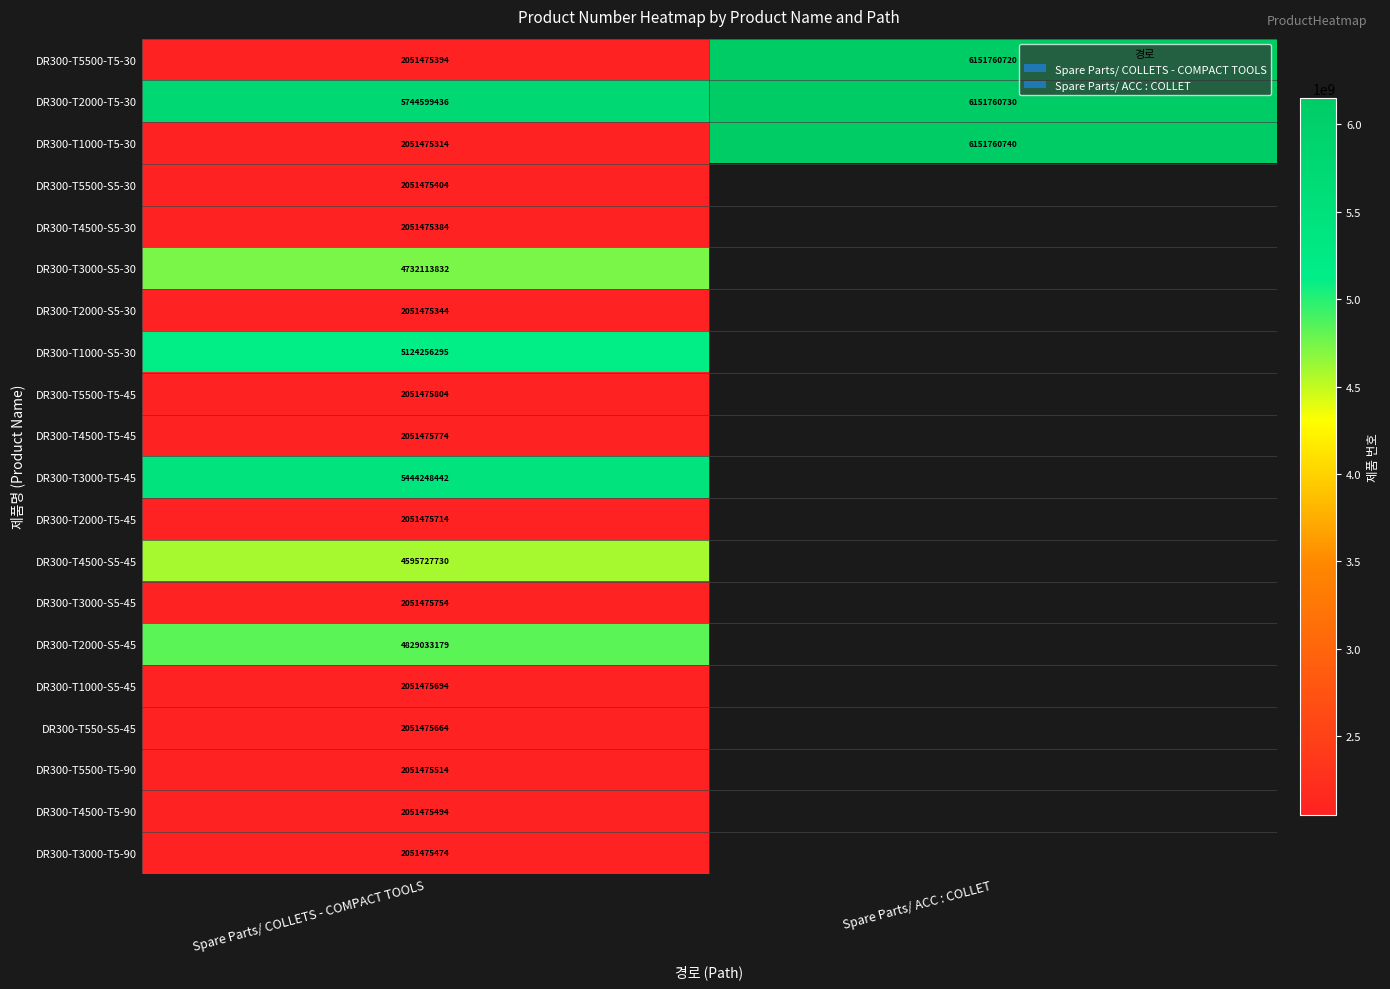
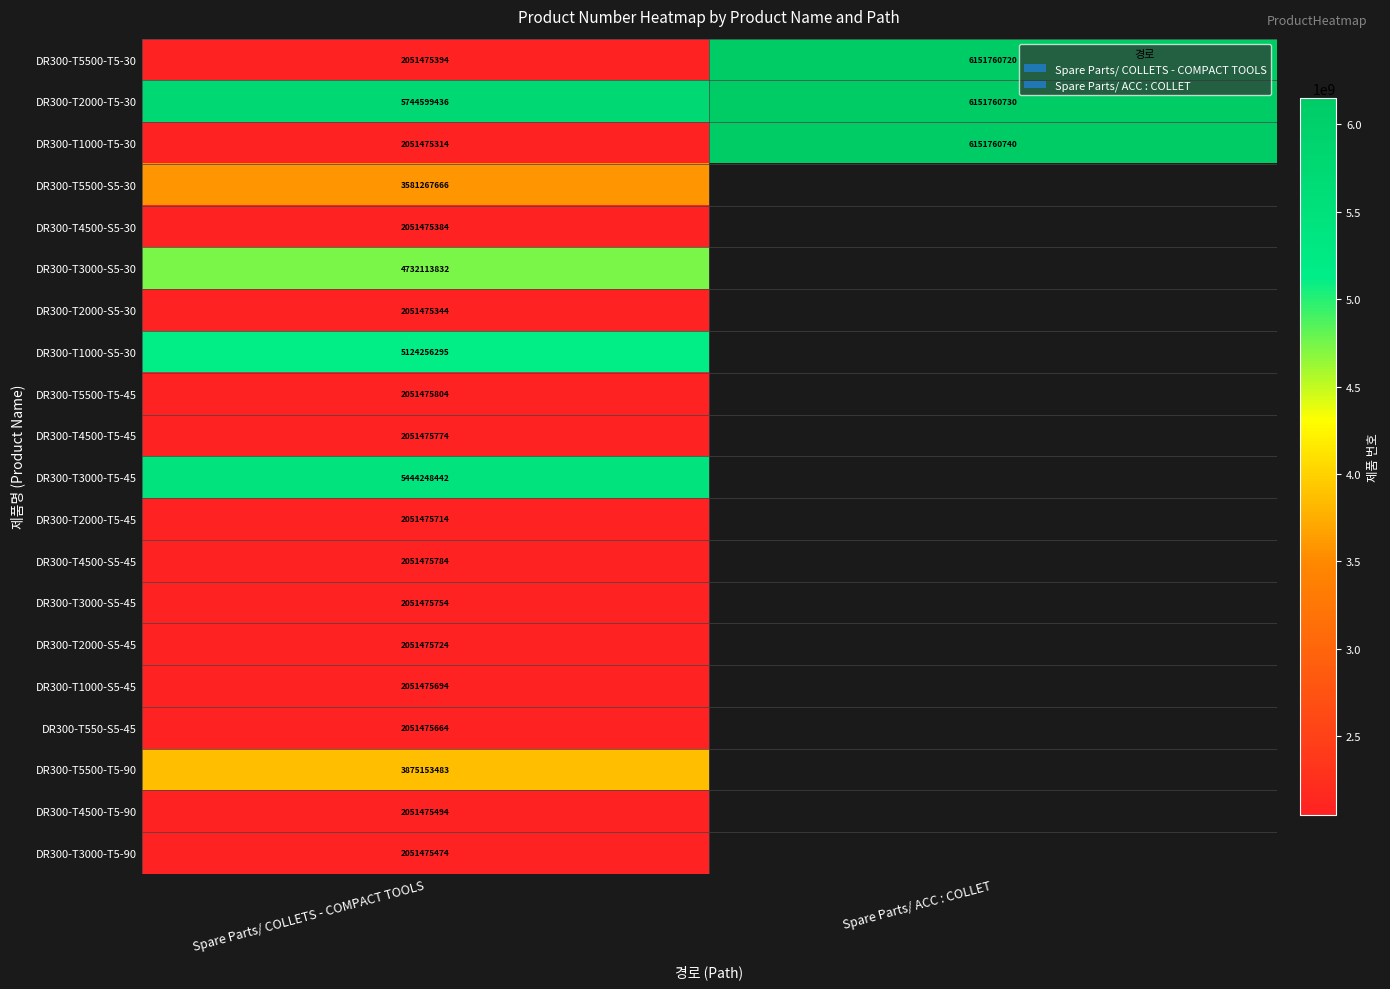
DR300-T5500-S5-30, Spare Parts/ COLLETS - COMPACT TOOLS: 2051475404 -> 3581267666
DR300-T4500-S5-45, Spare Parts/ COLLETS - COMPACT TOOLS: 4595727730 -> 2051475784
DR300-T2000-S5-45, Spare Parts/ COLLETS - COMPACT TOOLS: 4829033179 -> 2051475724
DR300-T5500-T5-90, Spare Parts/ COLLETS - COMPACT TOOLS: 2051475514 -> 3875153483
